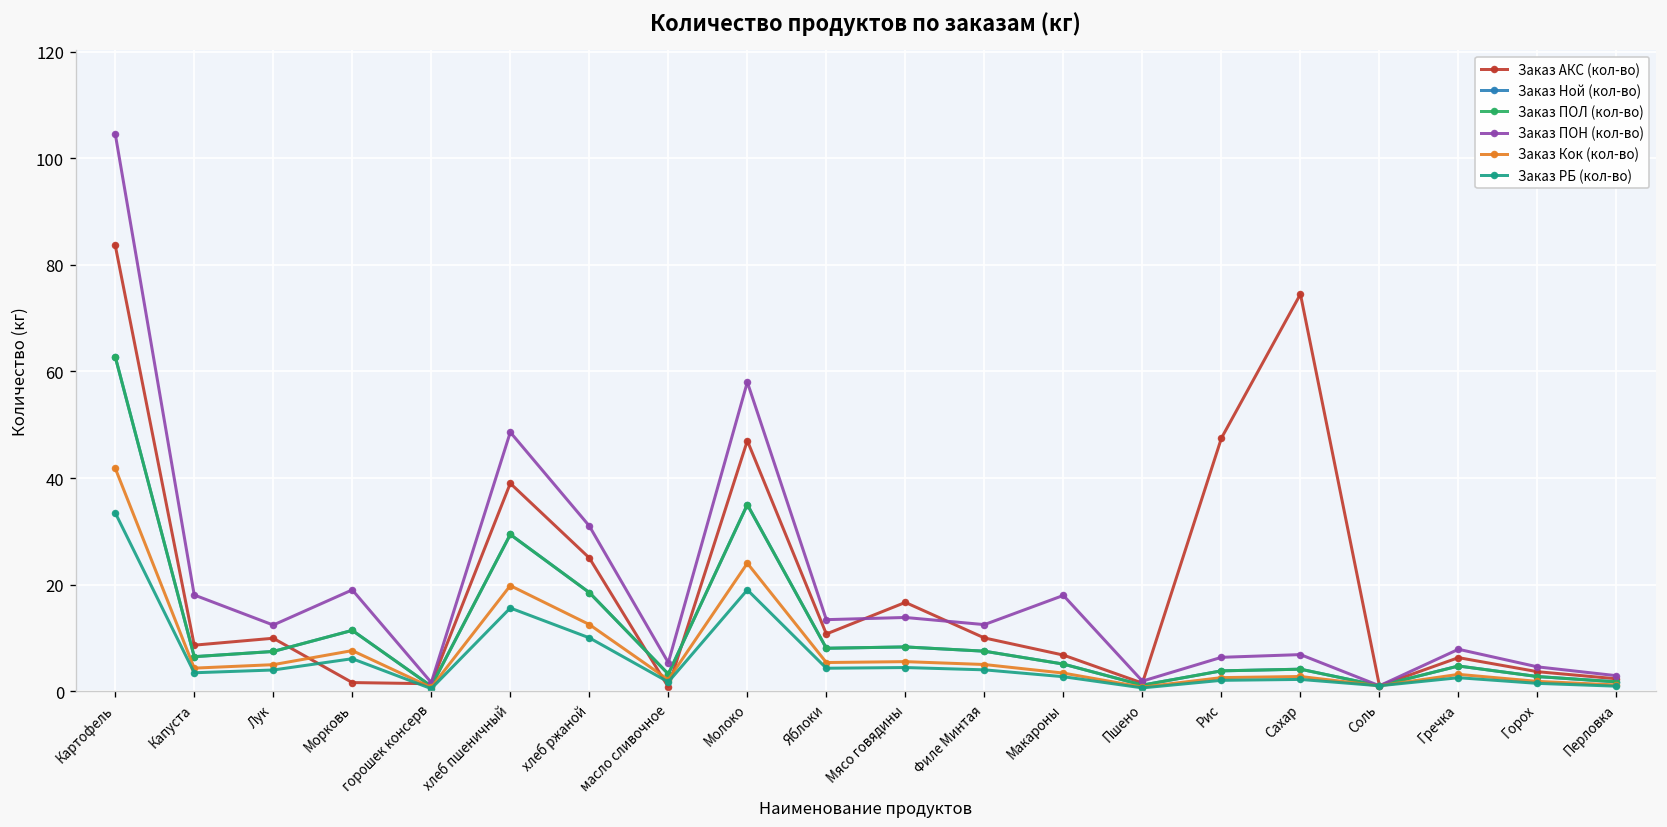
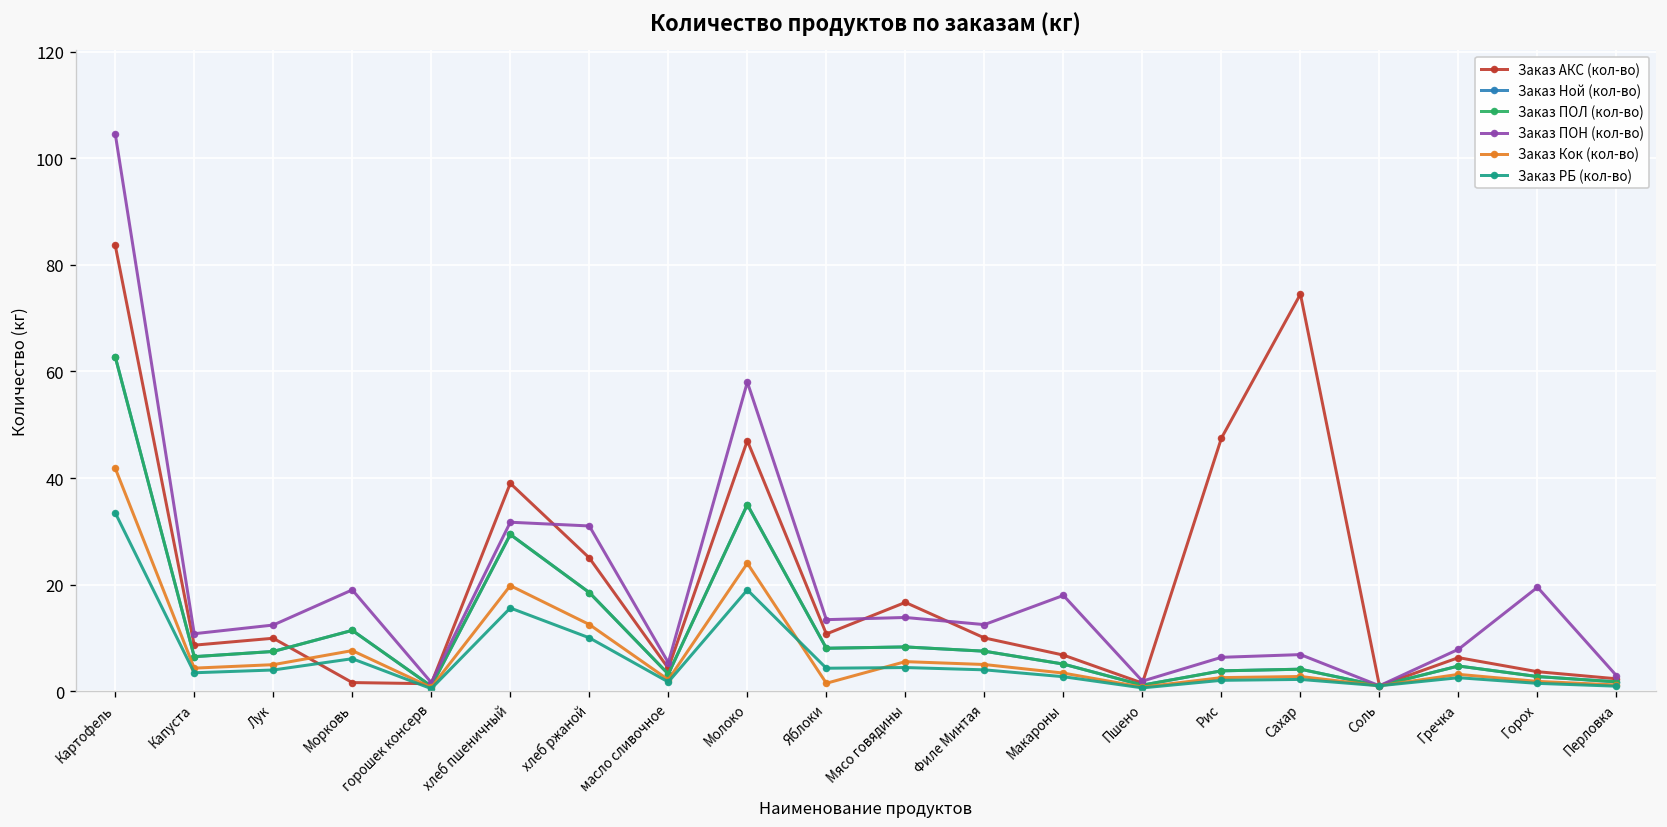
Заказ ПОН (кол-во), Капуста: 18 -> 11
Заказ ПОН (кол-во), хлеб пшеничный: 49 -> 32
Заказ АКС (кол-во), масло сливочное: 1 -> 4
Заказ Кок (кол-во), Яблоки: 5 -> 1
Заказ ПОН (кол-во), Горох: 5 -> 19
